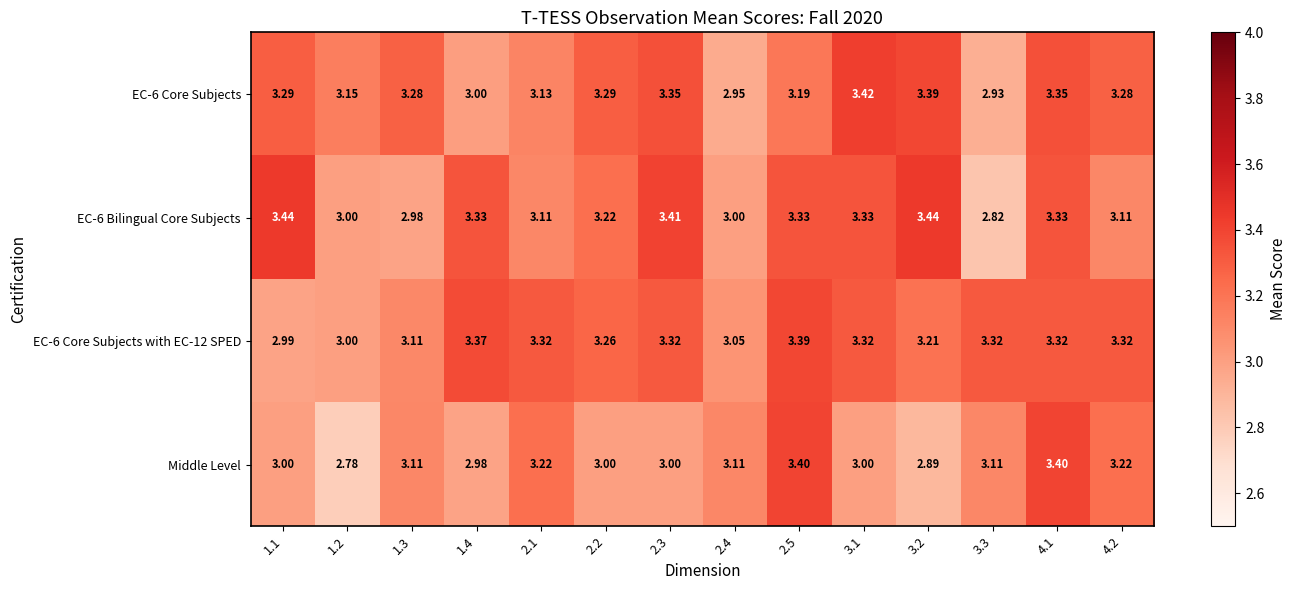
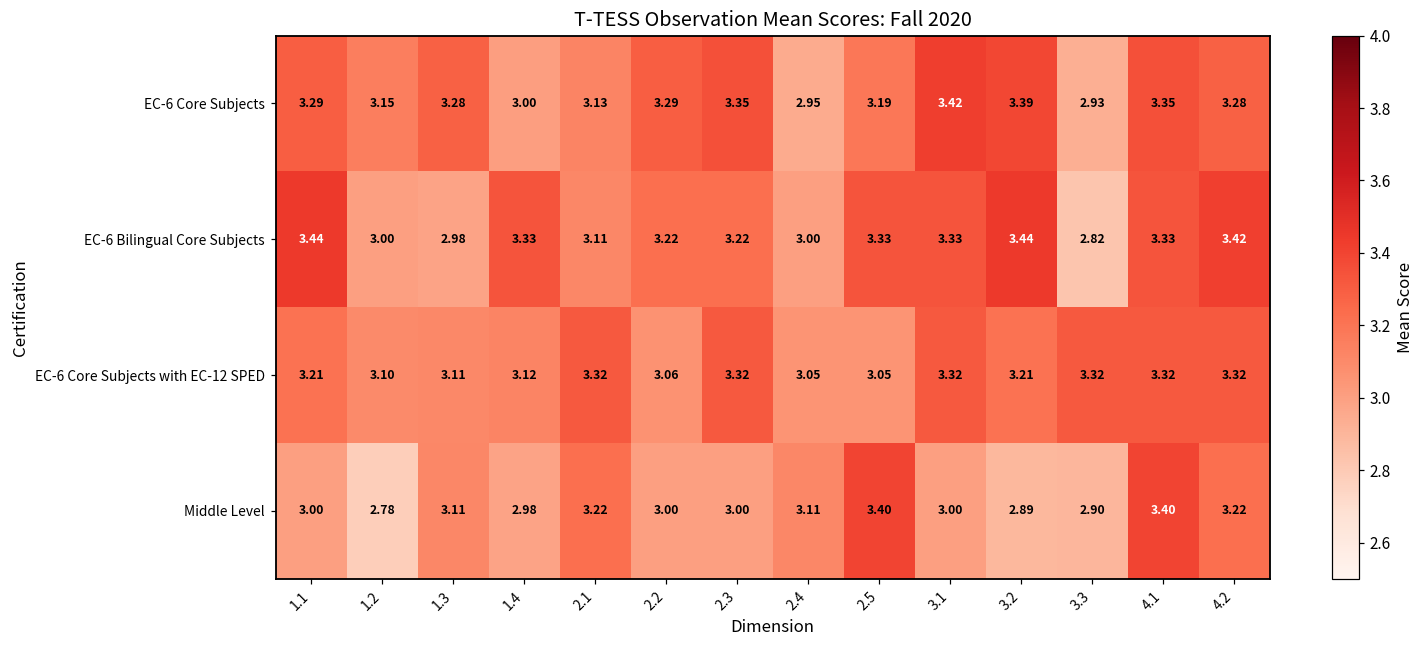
EC-6 Bilingual Core Subjects, 2.3: 3.41 -> 3.22
EC-6 Bilingual Core Subjects, 4.2: 3.11 -> 3.42
EC-6 Core Subjects with EC-12 SPED, 1.1: 2.99 -> 3.21
EC-6 Core Subjects with EC-12 SPED, 1.2: 3.00 -> 3.10
EC-6 Core Subjects with EC-12 SPED, 1.4: 3.37 -> 3.12
EC-6 Core Subjects with EC-12 SPED, 2.2: 3.26 -> 3.06
EC-6 Core Subjects with EC-12 SPED, 2.5: 3.39 -> 3.05
Middle Level, 3.3: 3.11 -> 2.90
